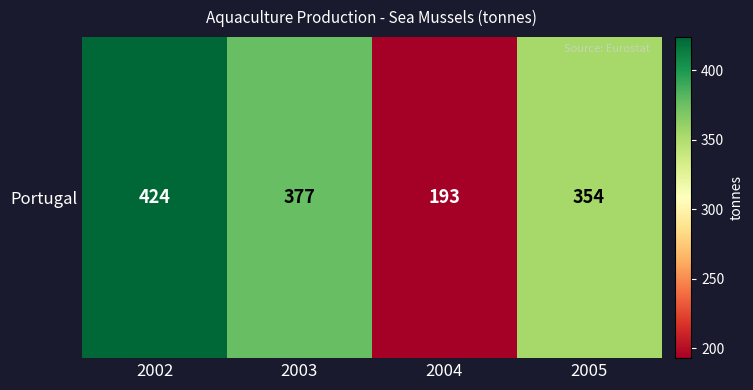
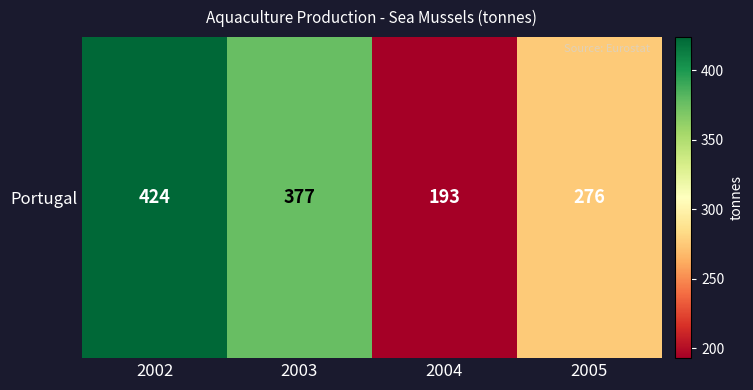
Portugal, 2005: 354 -> 276
